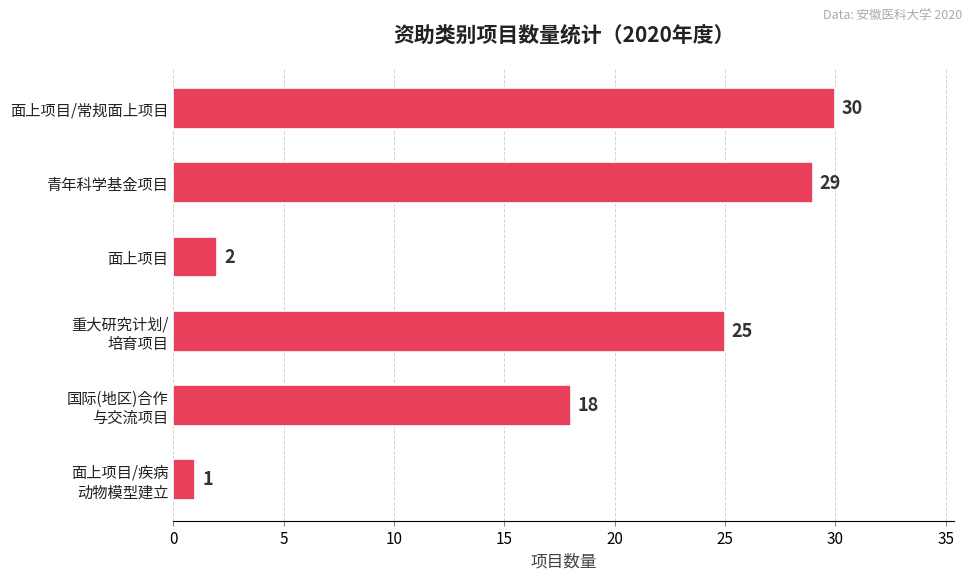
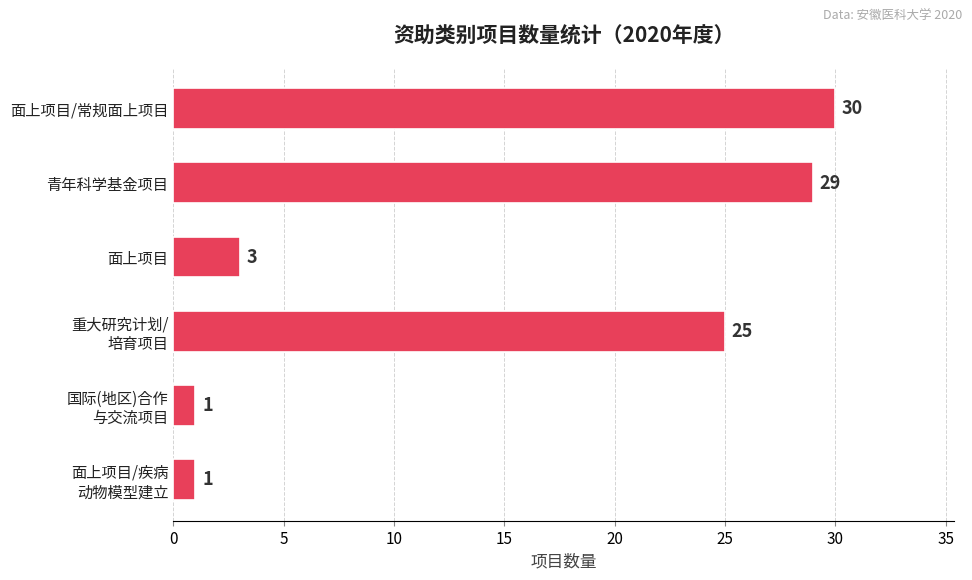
面上项目: 2 -> 3
国际(地区)合作 与交流项目: 18 -> 1
